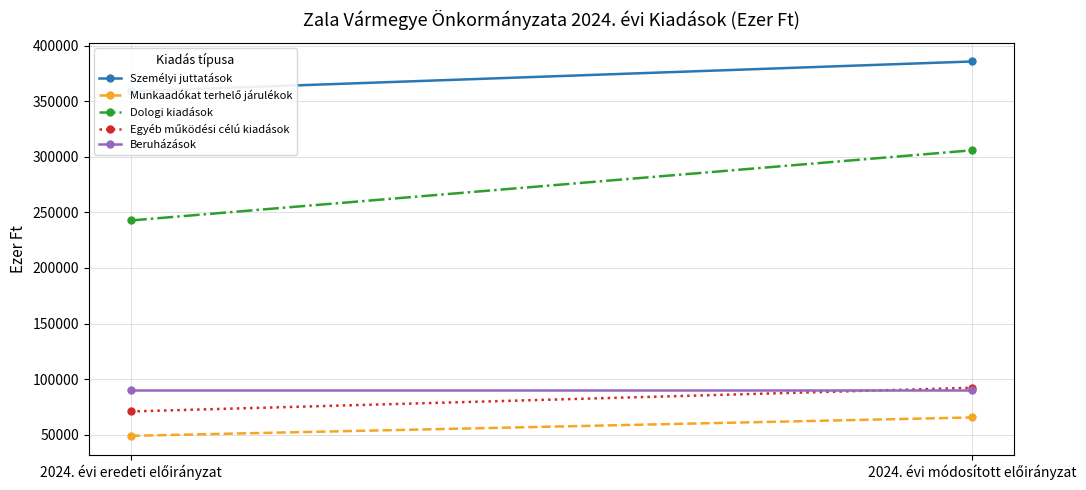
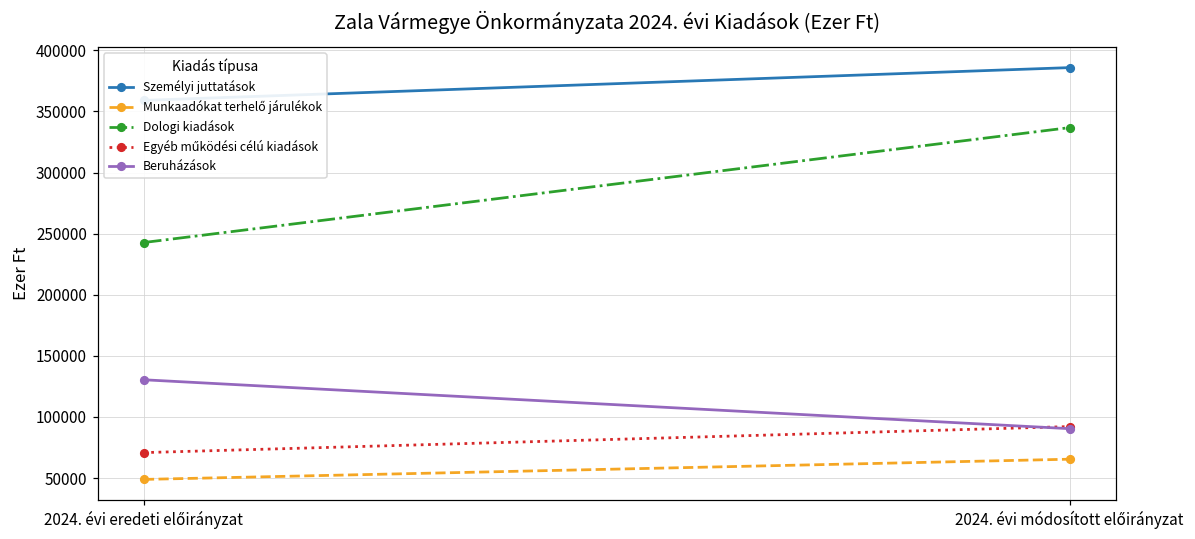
Beruházások, 2024. évi eredeti előirányzat: 90000 -> 130000
Dologi kiadások, 2024. évi módosított előirányzat: 306000 -> 337000
